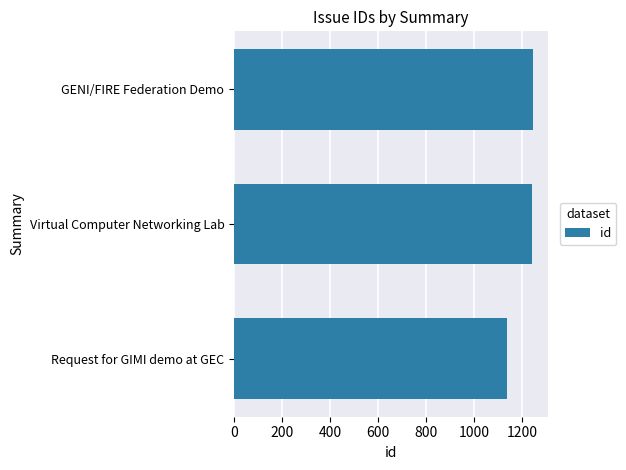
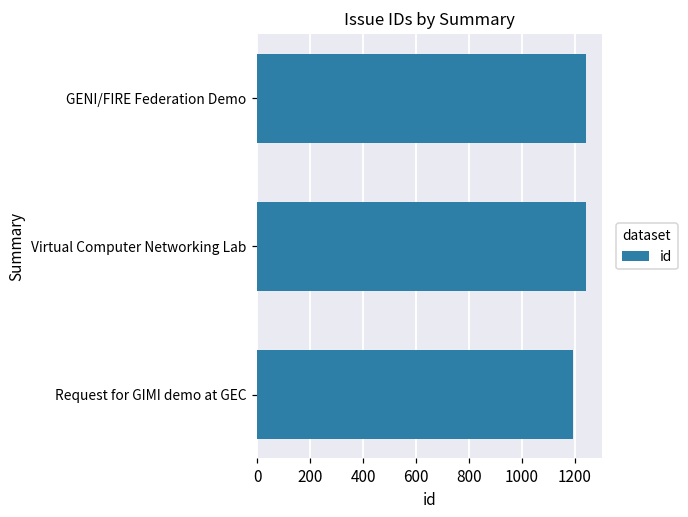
Request for GIMI demo at GEC: 1140 -> 1190
